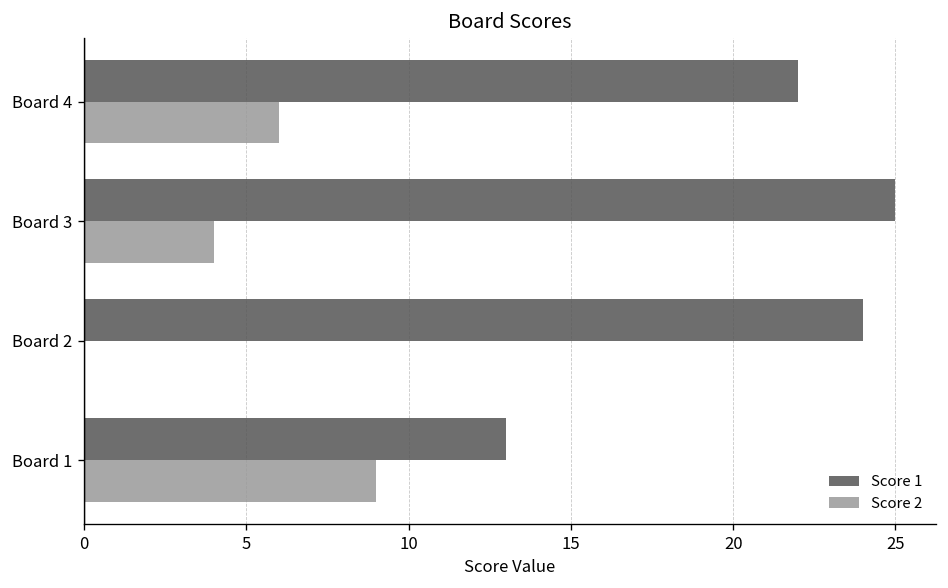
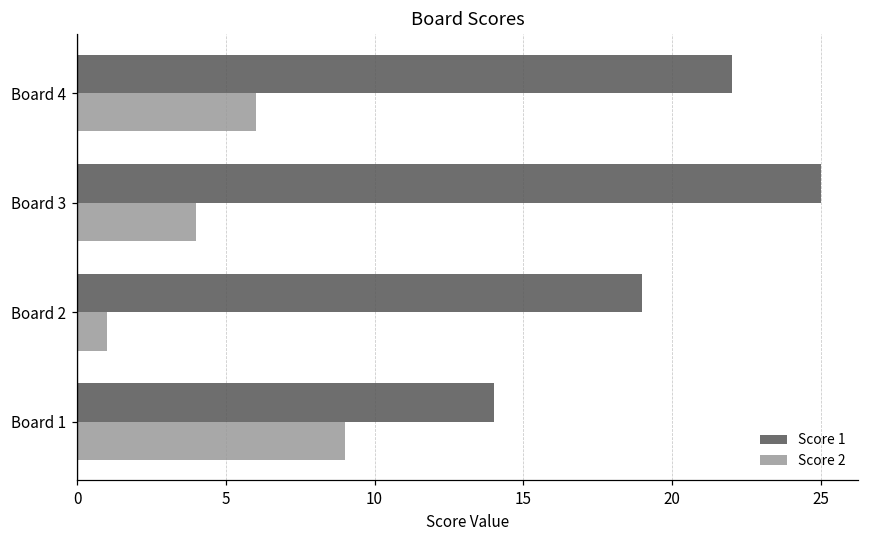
Score 1, Board 2: 24 -> 19
Score 2, Board 2: 0 -> 1
Score 1, Board 1: 13 -> 14
